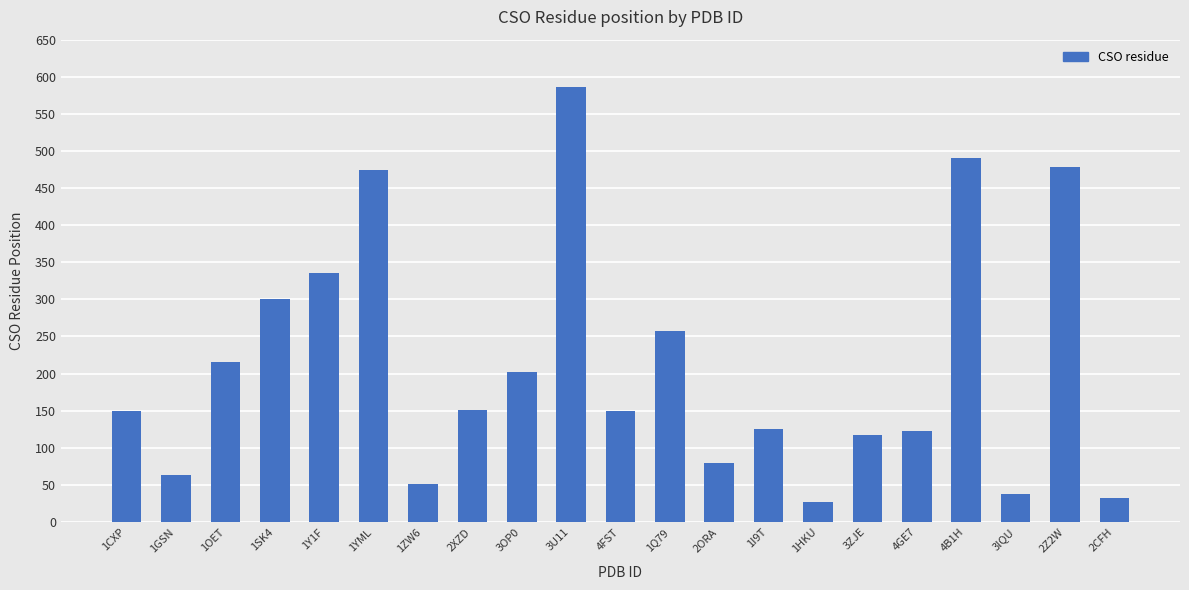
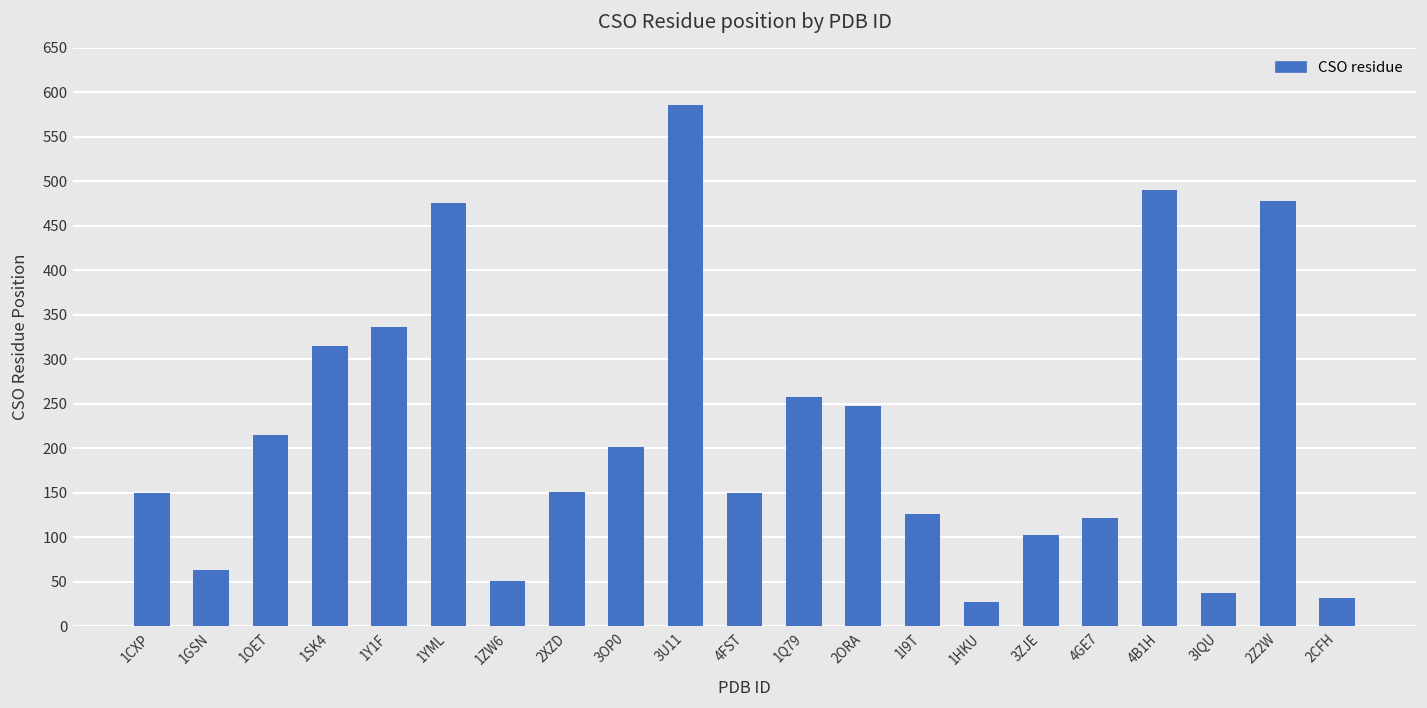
1SK4: 300 -> 320
2ORA: 80 -> 250
3ZJE: 120 -> 100
